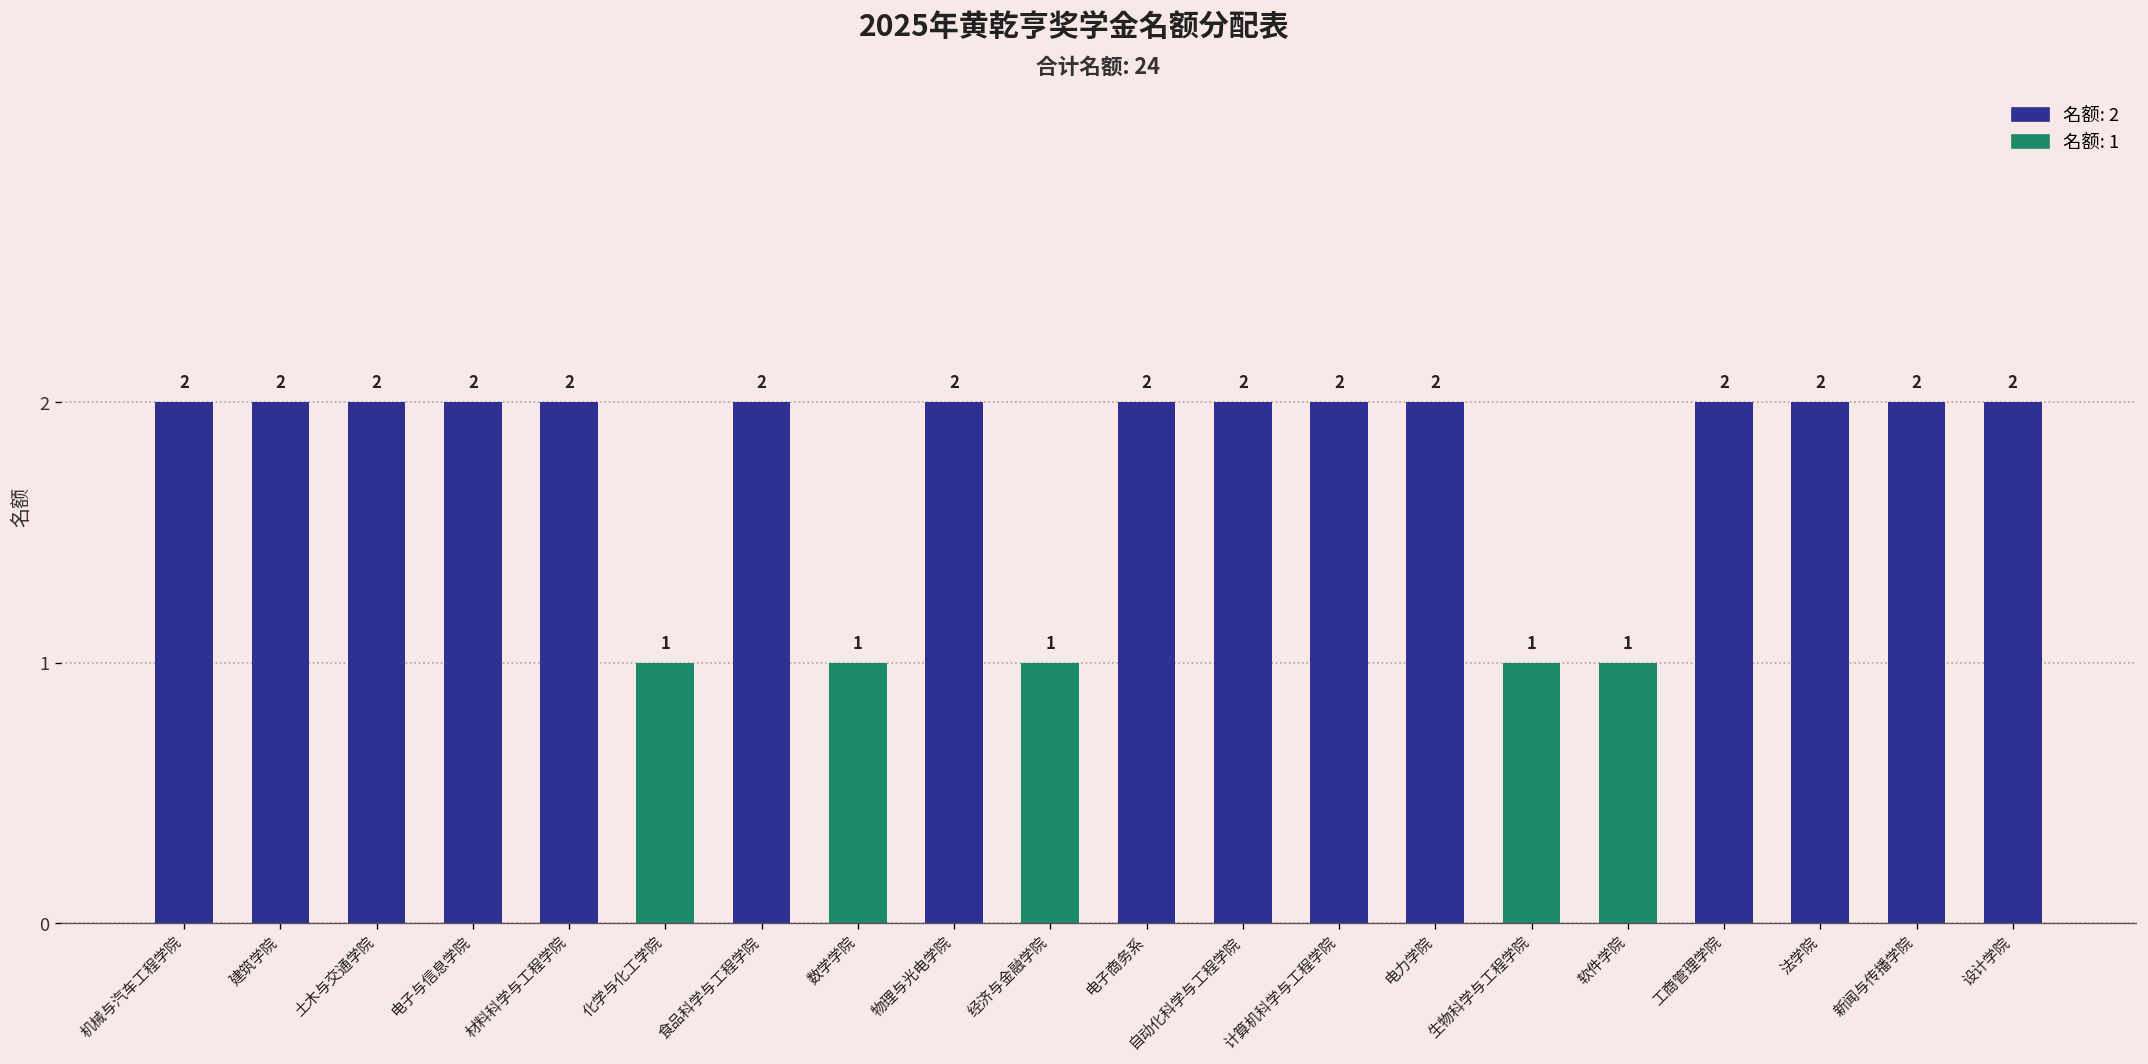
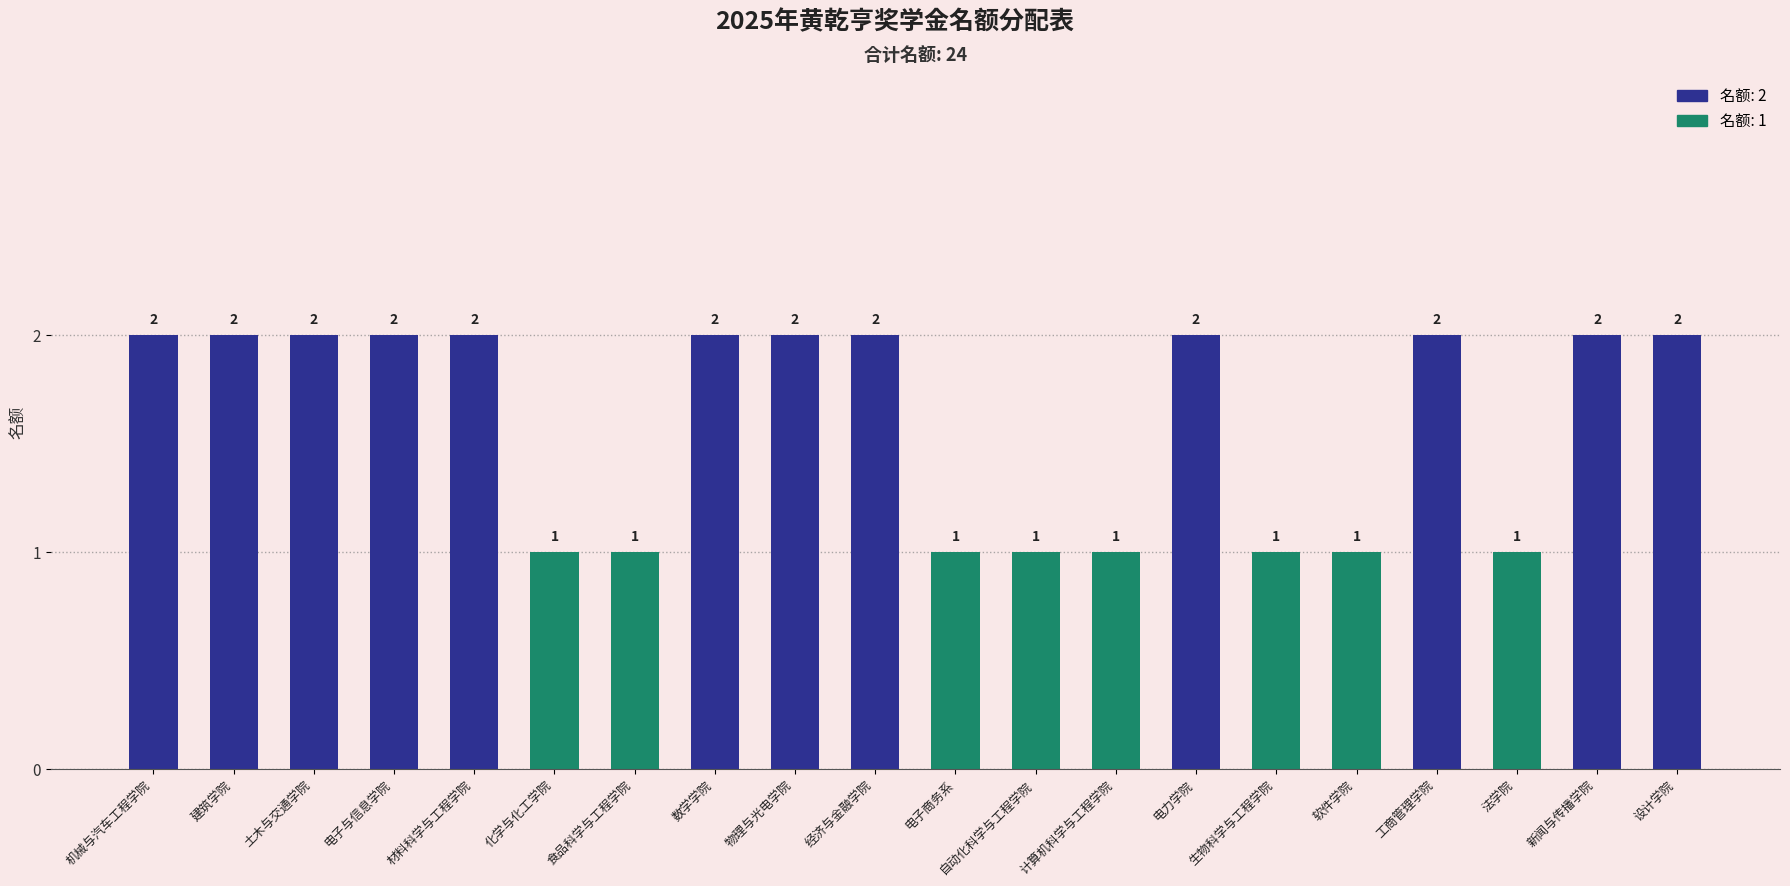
食品科学与工程学院: 2 -> 1
数学学院: 1 -> 2
经济与金融学院: 1 -> 2
电子商务系: 2 -> 1
自动化科学与工程学院: 2 -> 1
计算机科学与工程学院: 2 -> 1
法学院: 2 -> 1
